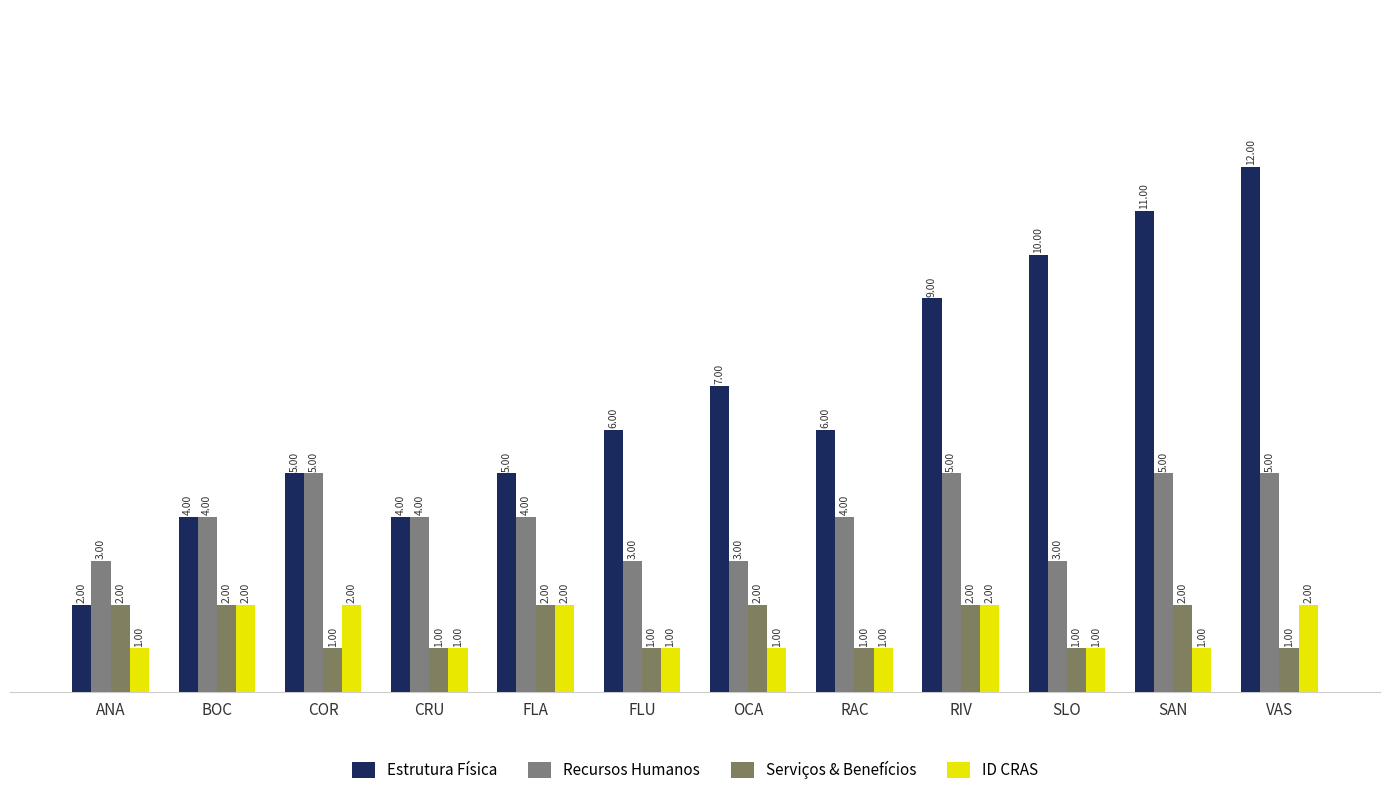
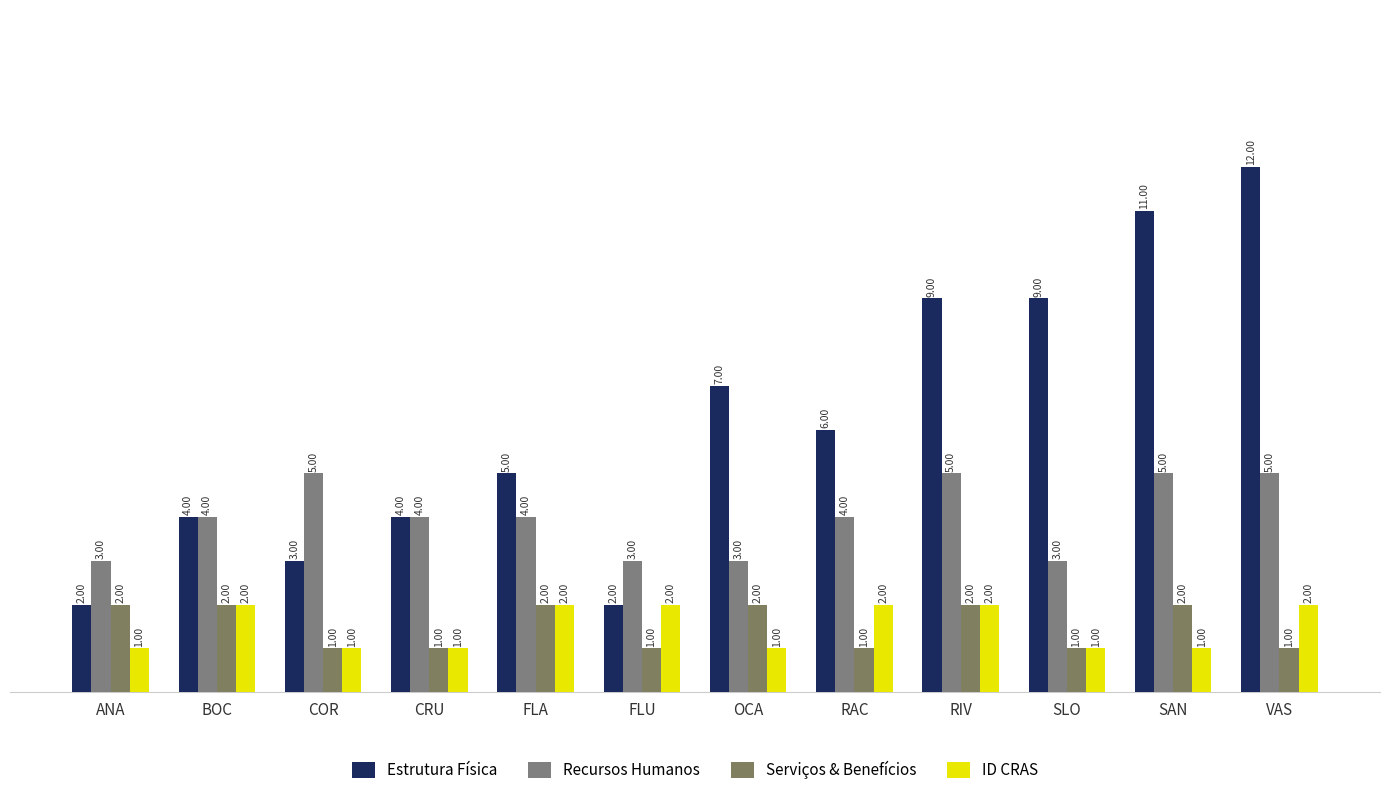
Estrutura Física, COR: 5.00 -> 3.00
ID CRAS, COR: 2.00 -> 1.00
Estrutura Física, FLU: 6.00 -> 2.00
ID CRAS, FLU: 1.00 -> 2.00
ID CRAS, RAC: 1.00 -> 2.00
Estrutura Física, SLO: 10.00 -> 9.00
